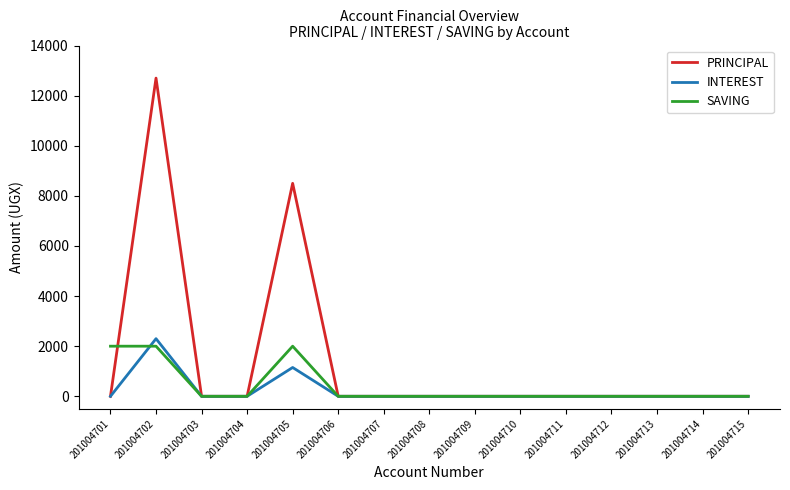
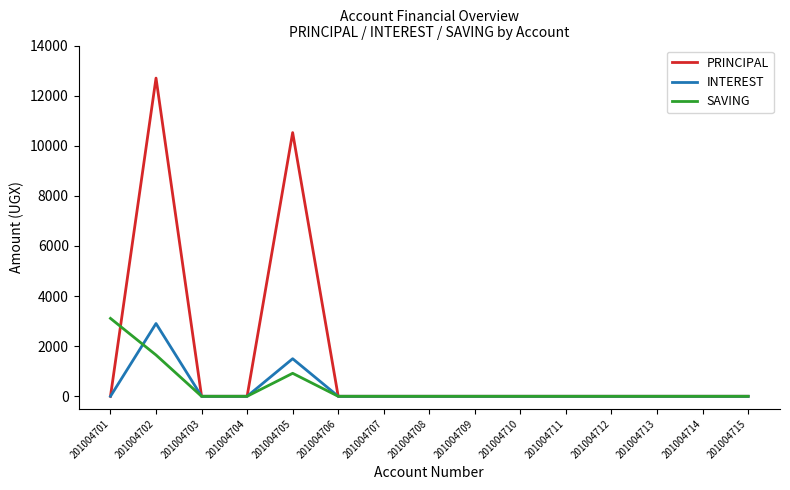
SAVING, 201004701: 2000 -> 3100
INTEREST, 201004702: 2300 -> 2900
SAVING, 201004702: 2000 -> 1600
PRINCIPAL, 201004705: 8500 -> 10500
INTEREST, 201004705: 1200 -> 1500
SAVING, 201004705: 2000 -> 900
